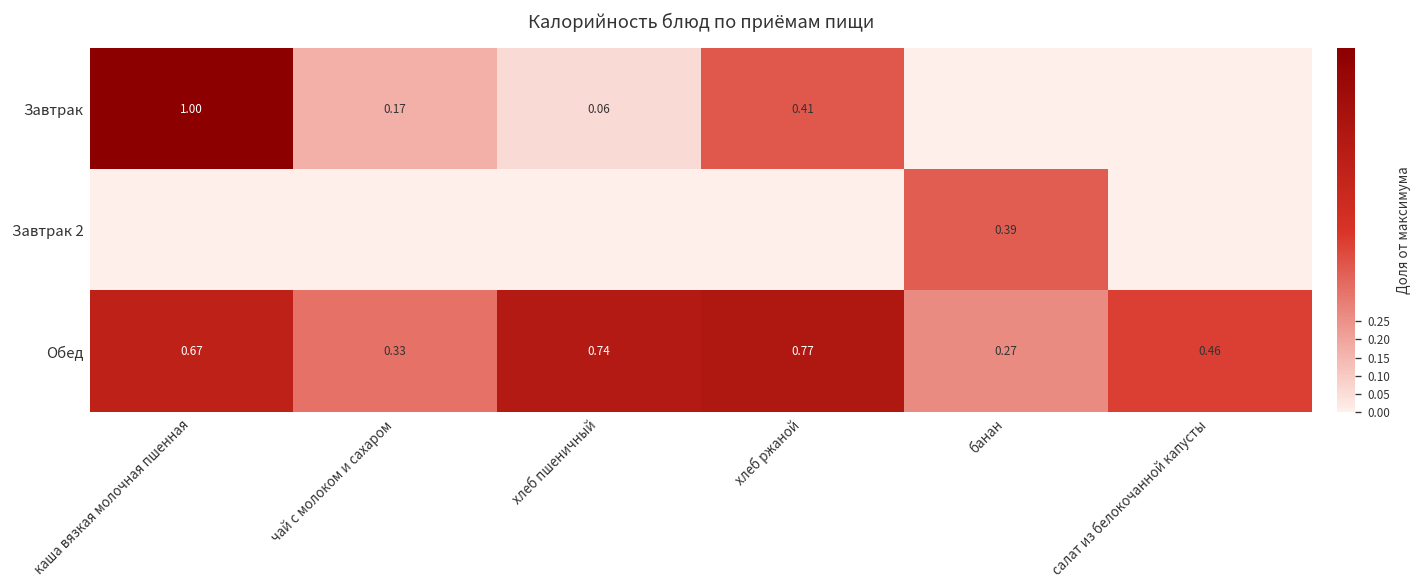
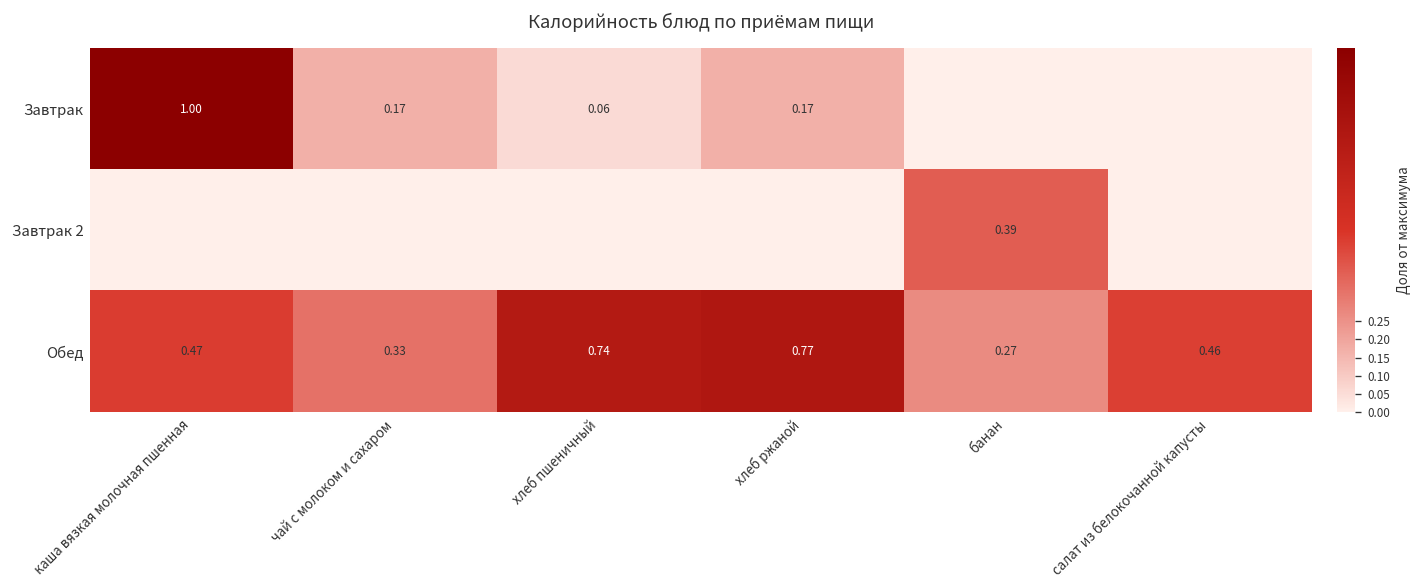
Завтрак, хлеб ржаной: 0.41 -> 0.17
Обед, каша вязкая молочная пшенная: 0.67 -> 0.47
